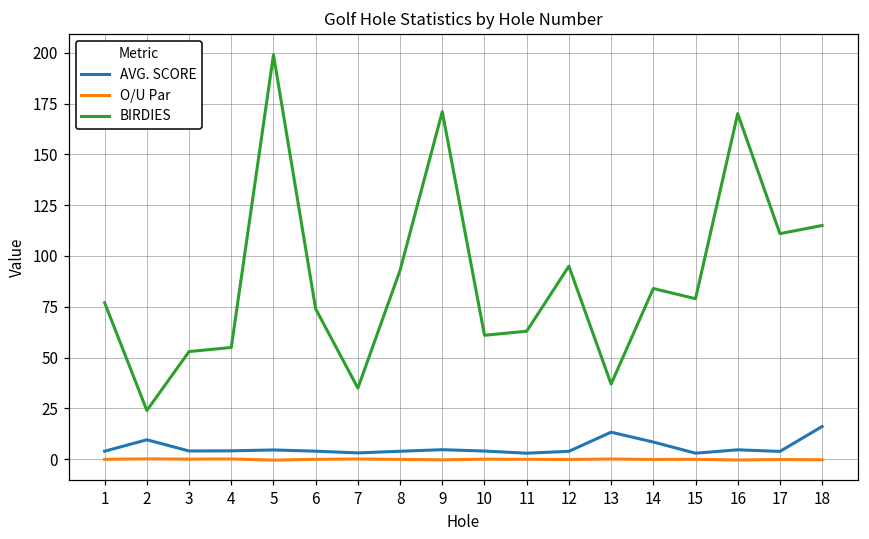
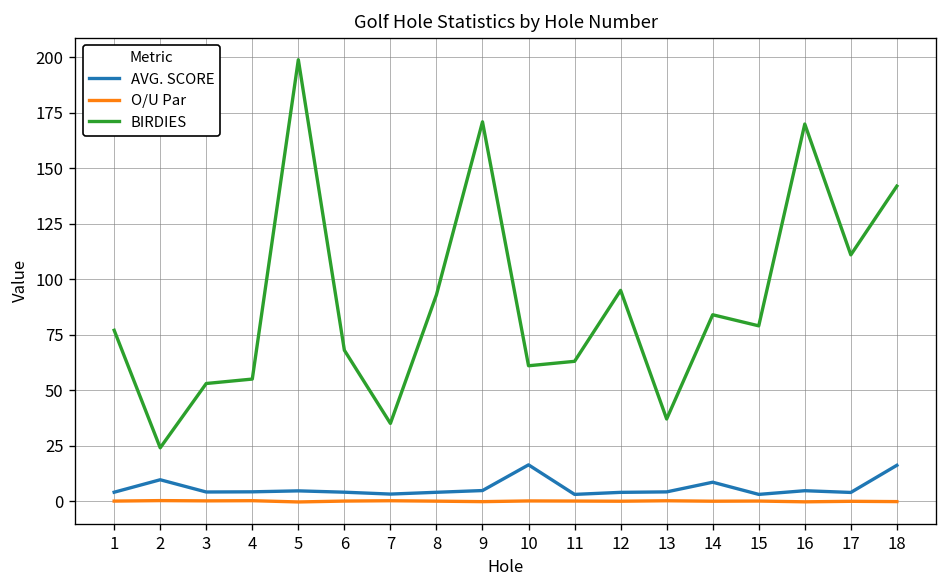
BIRDIES, 6: 74 -> 68
AVG. SCORE, 10: 4 -> 16
AVG. SCORE, 13: 13 -> 4
BIRDIES, 18: 115 -> 142
